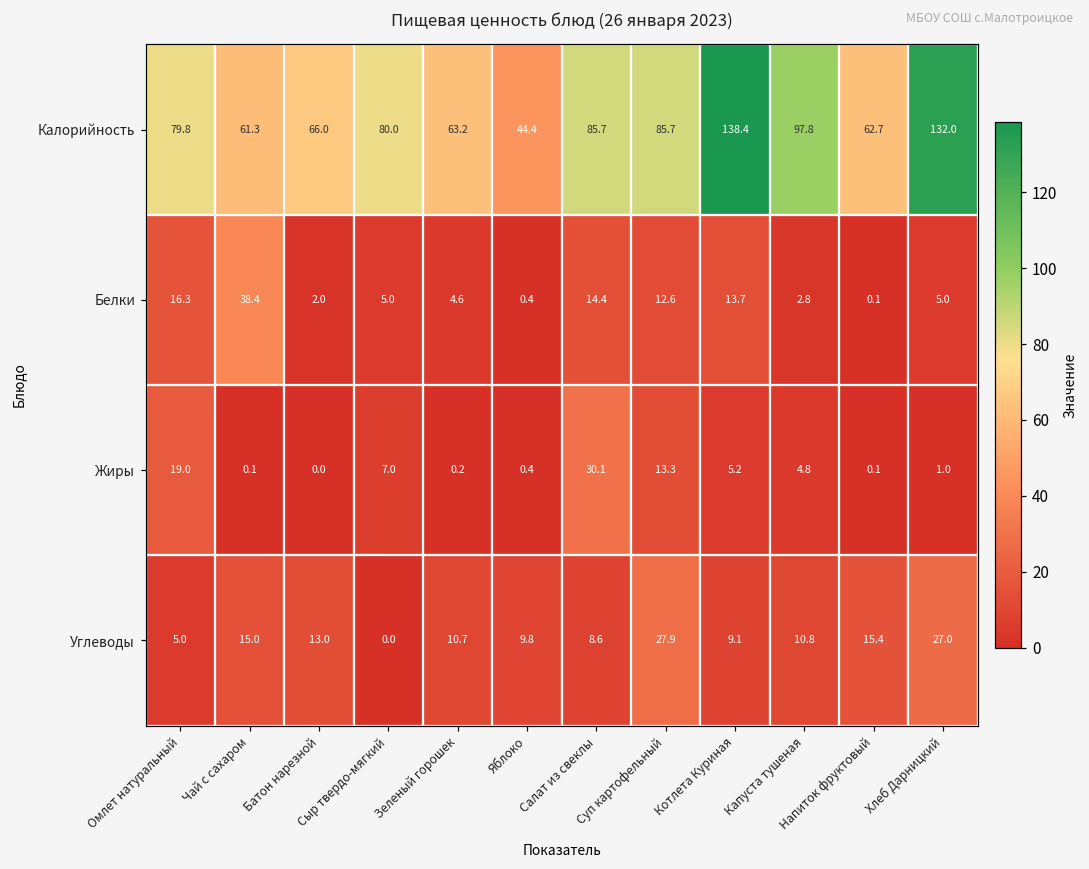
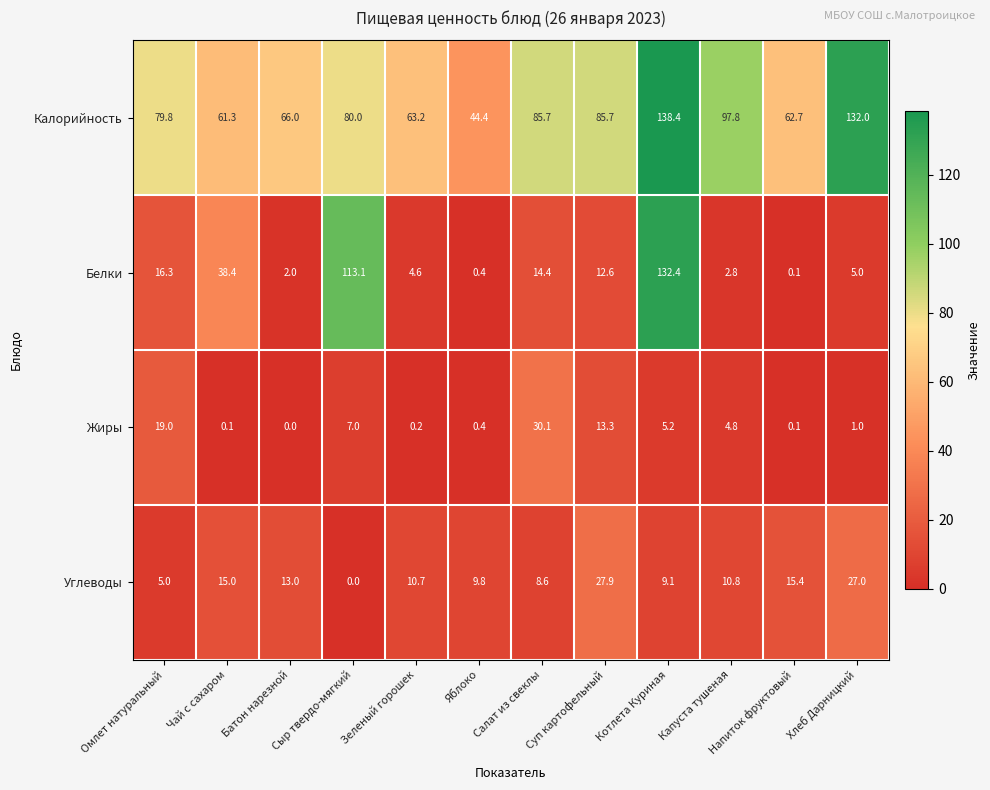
Белки, Сыр твердо-мягкий: 5.0 -> 113.1
Белки, Котлета Куриная: 13.7 -> 132.4
